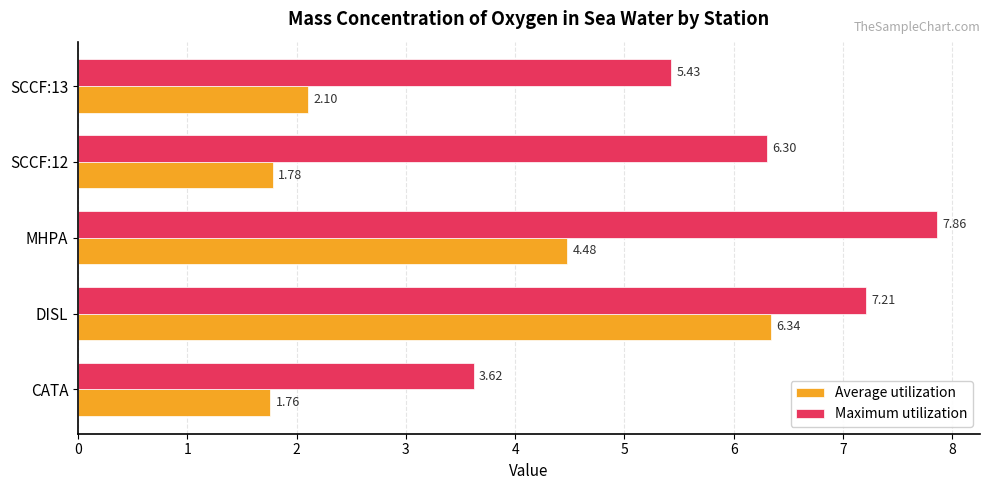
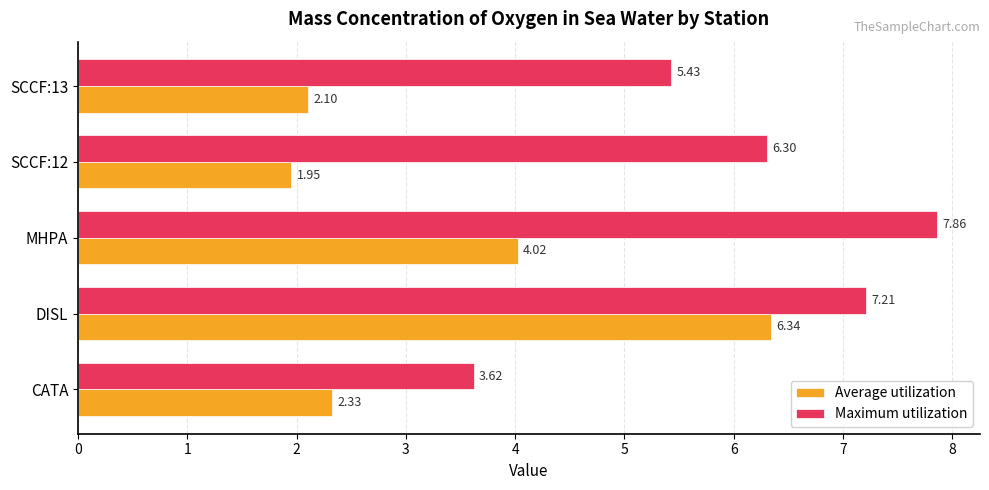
Average utilization, SCCF:12: 1.78 -> 1.95
Average utilization, MHPA: 4.48 -> 4.02
Average utilization, CATA: 1.76 -> 2.33
